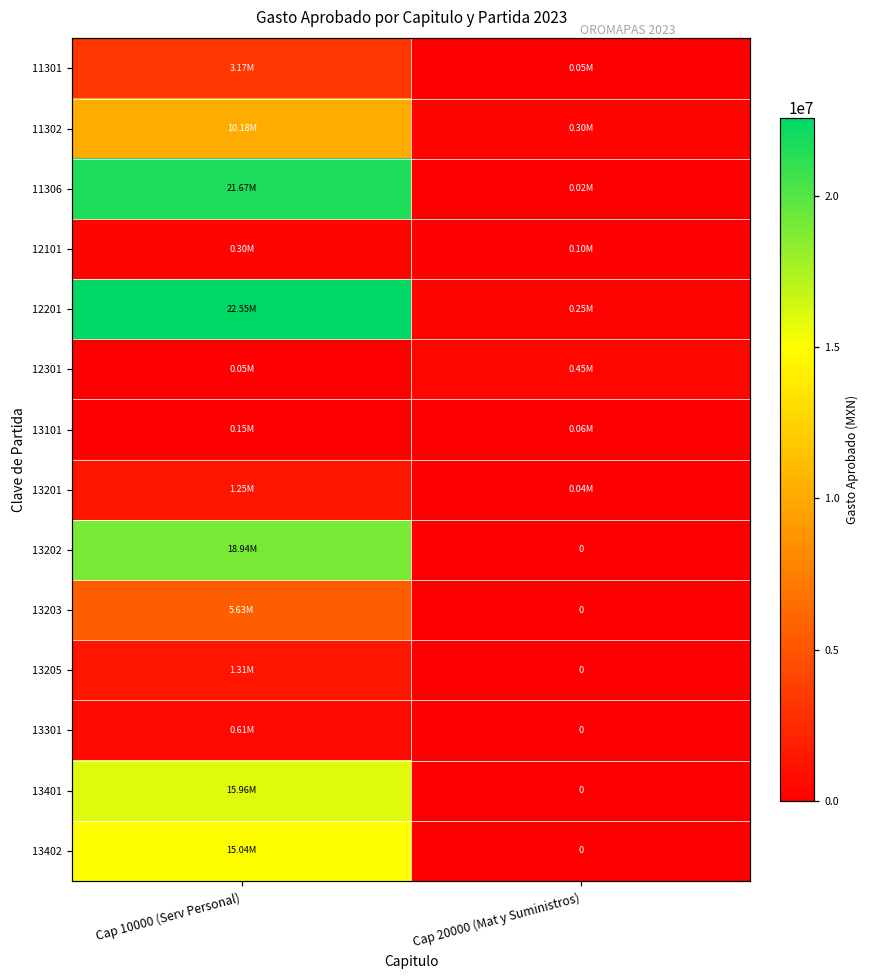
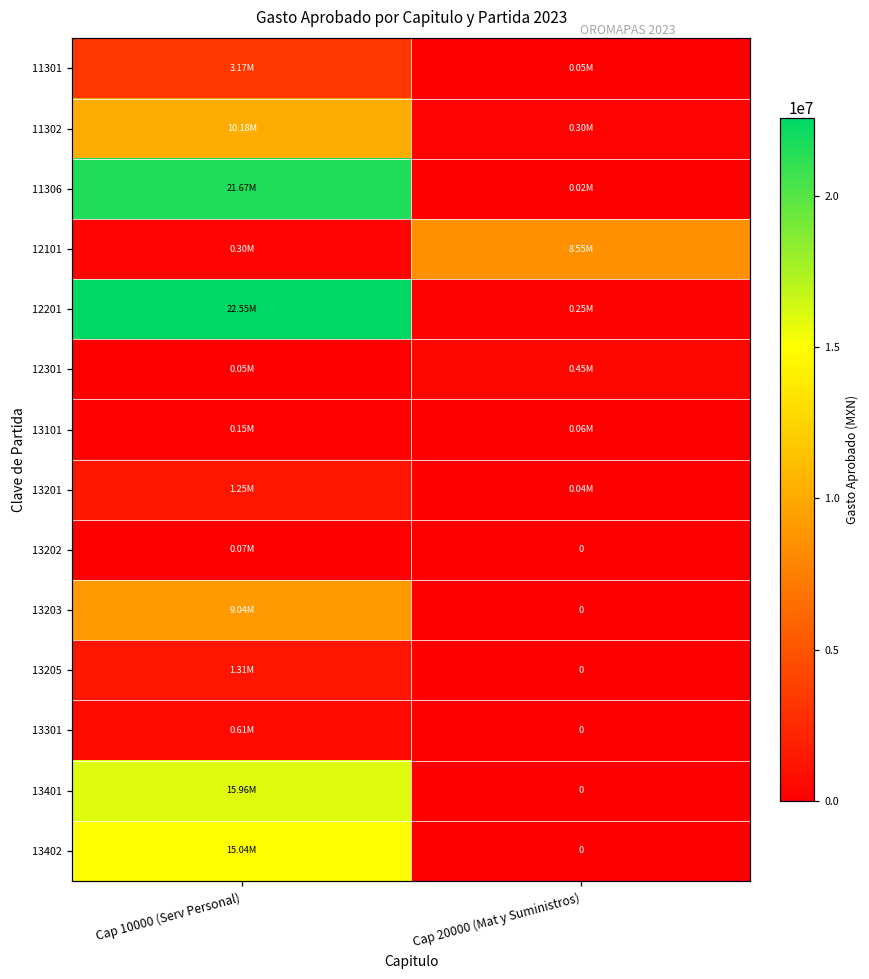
12101, Cap 20000 (Mat y Suministros): 0.10M -> 8.55M
13202, Cap 10000 (Serv Personal): 18.94M -> 0.07M
13203, Cap 10000 (Serv Personal): 5.63M -> 9.04M
